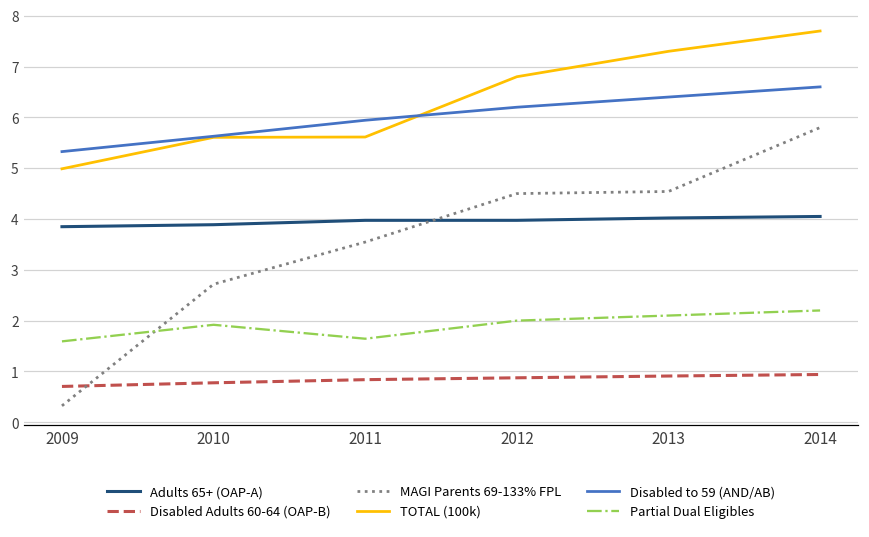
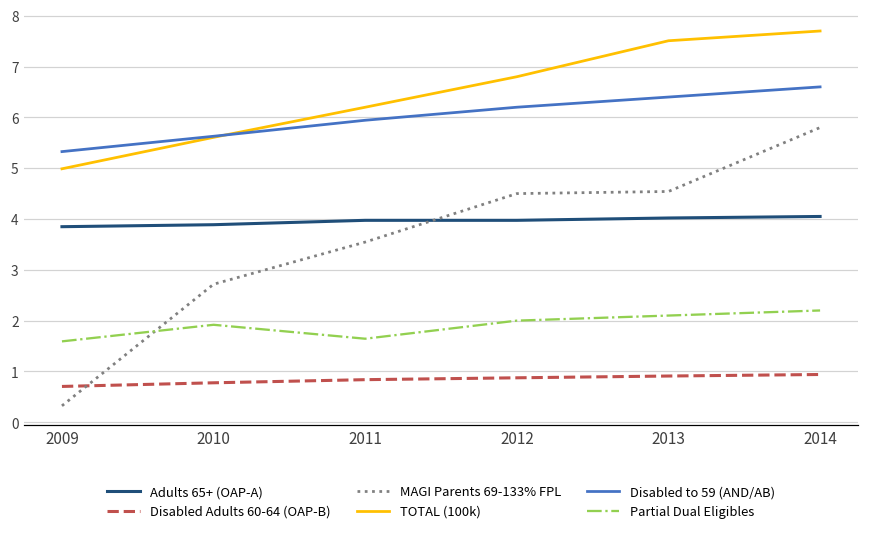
TOTAL (100k), 2011: 5.6 -> 6.2
TOTAL (100k), 2013: 7.3 -> 7.5
